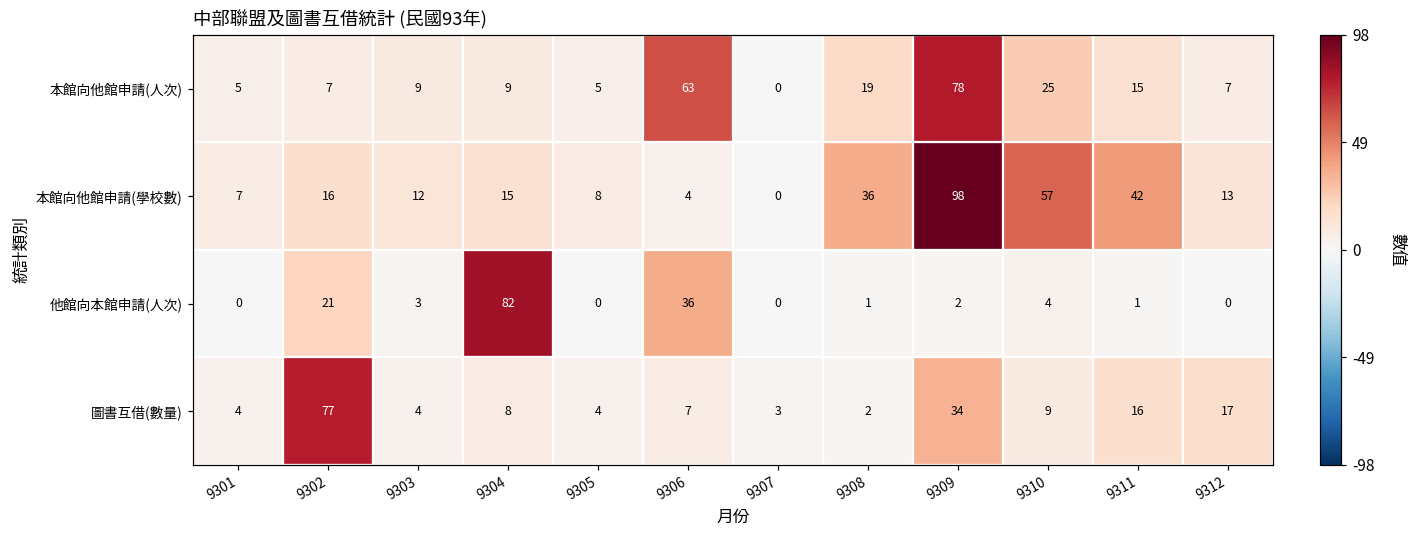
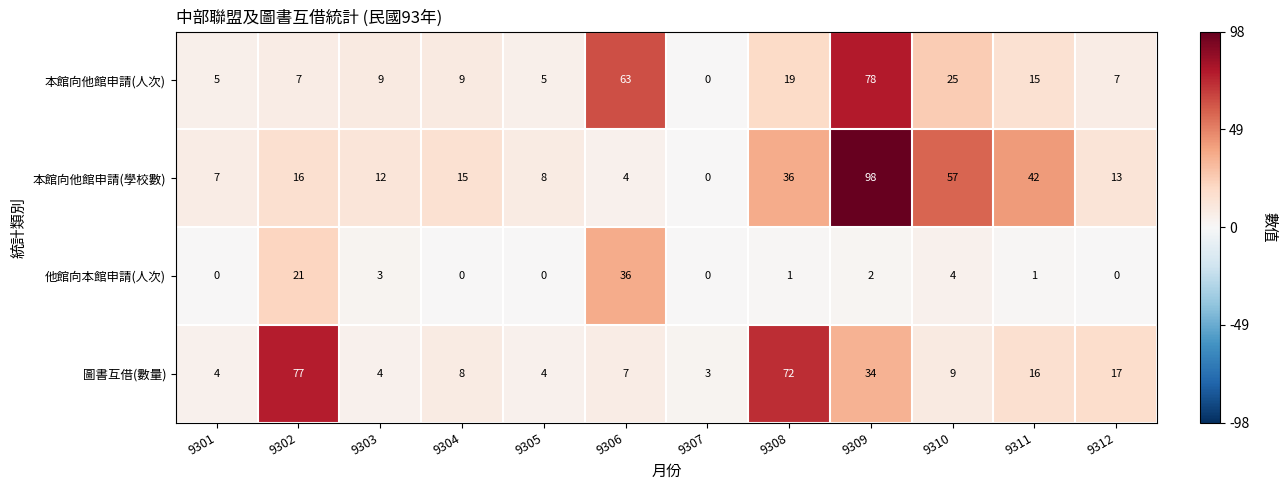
他館向本館申請(人次), 9304: 82 -> 0
圖書互借(數量), 9308: 2 -> 72
